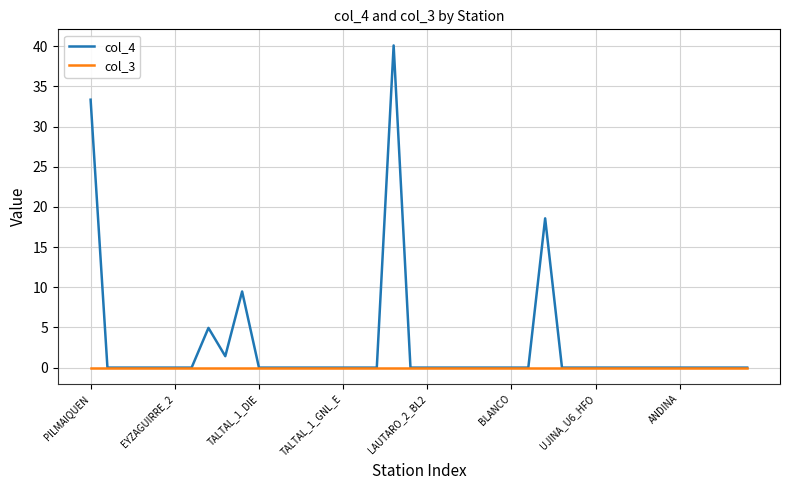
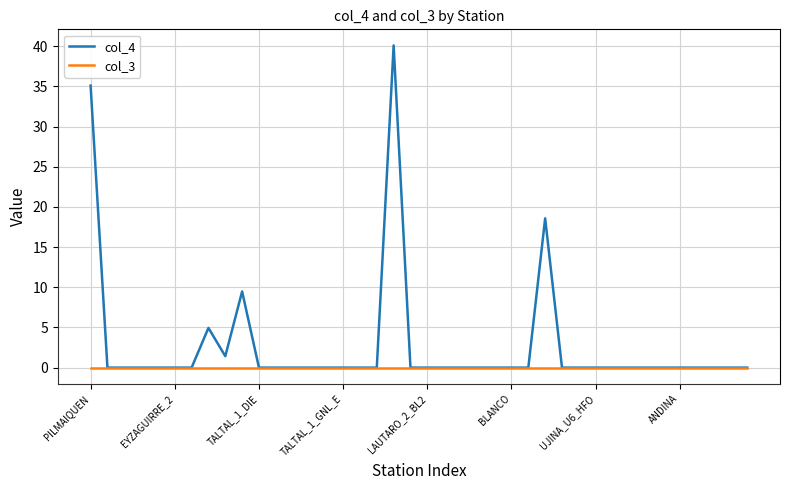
col_4, PILMAIQUEN: 33 -> 35
